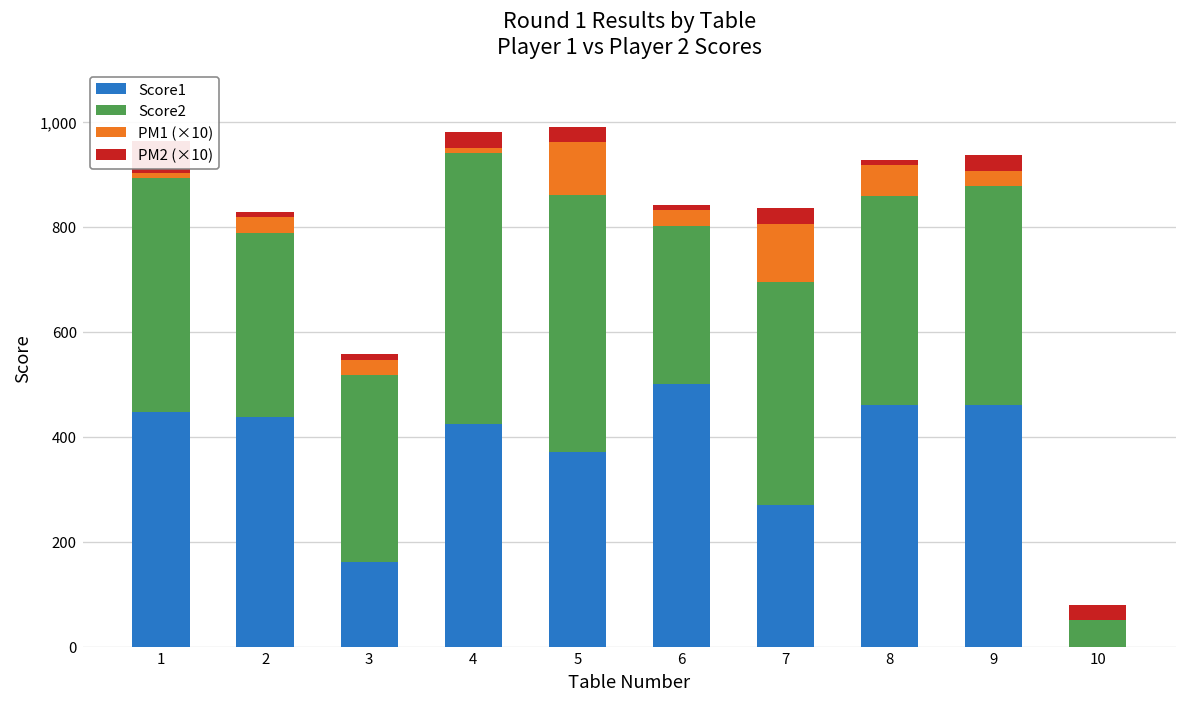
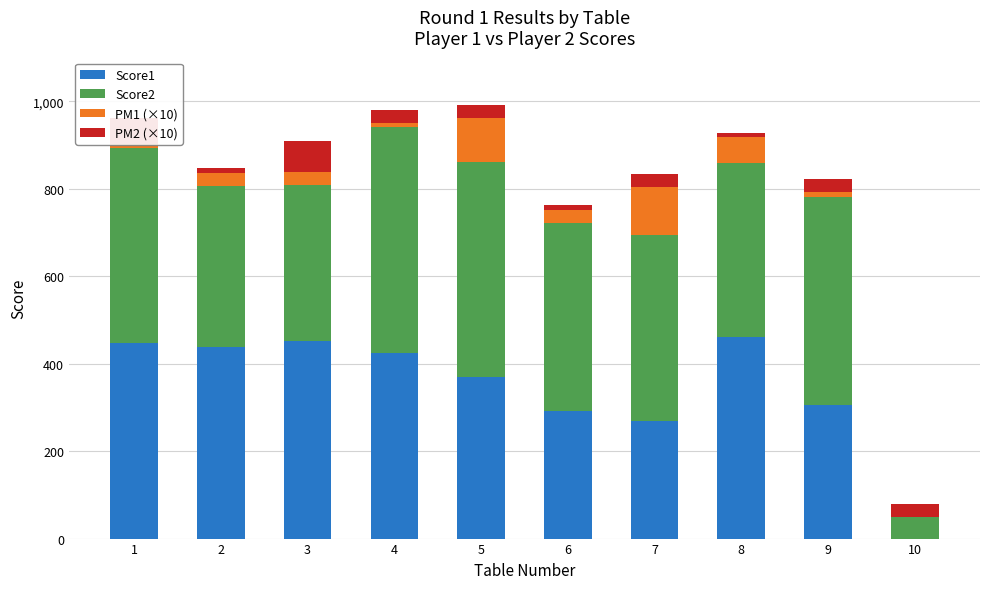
Score2, 2: 350 -> 370
Score1, 3: 160 -> 450
PM2 (×10), 3: 10 -> 70
Score1, 6: 500 -> 290
Score2, 6: 300 -> 430
Score1, 9: 460 -> 310
Score2, 9: 420 -> 480
PM1 (×10), 9: 30 -> 10
